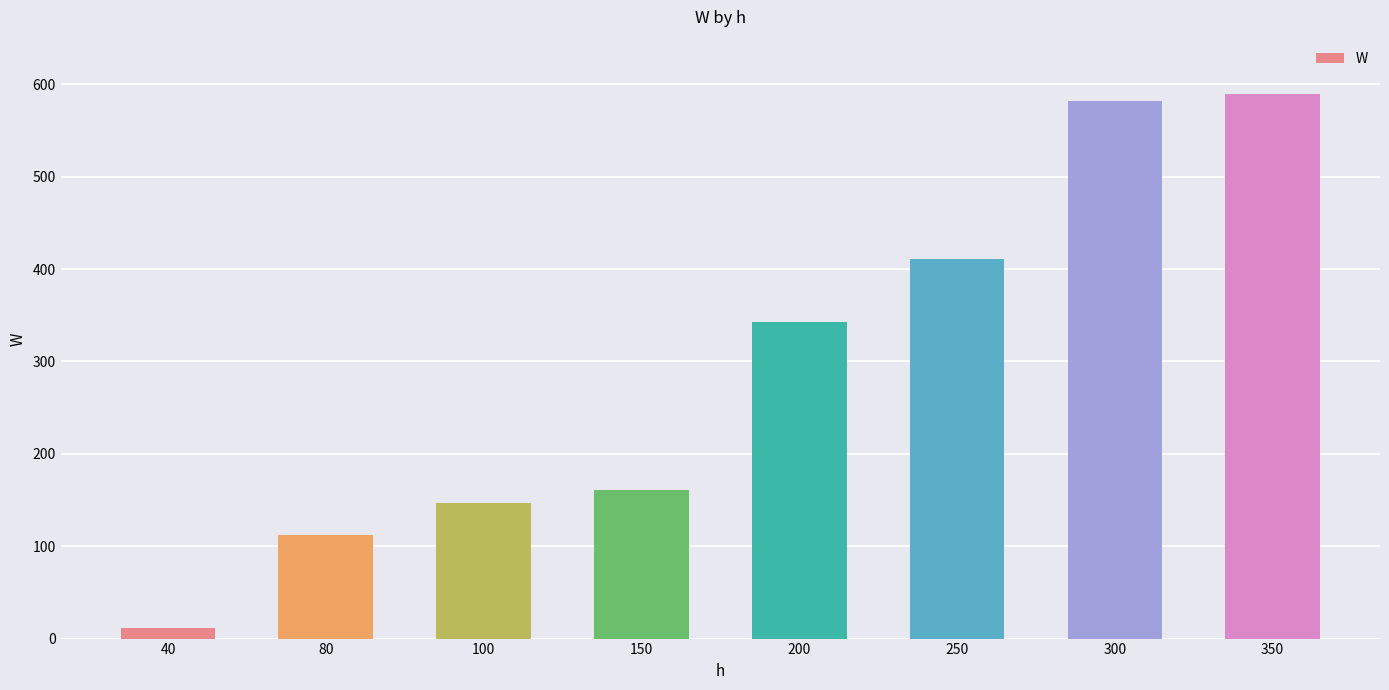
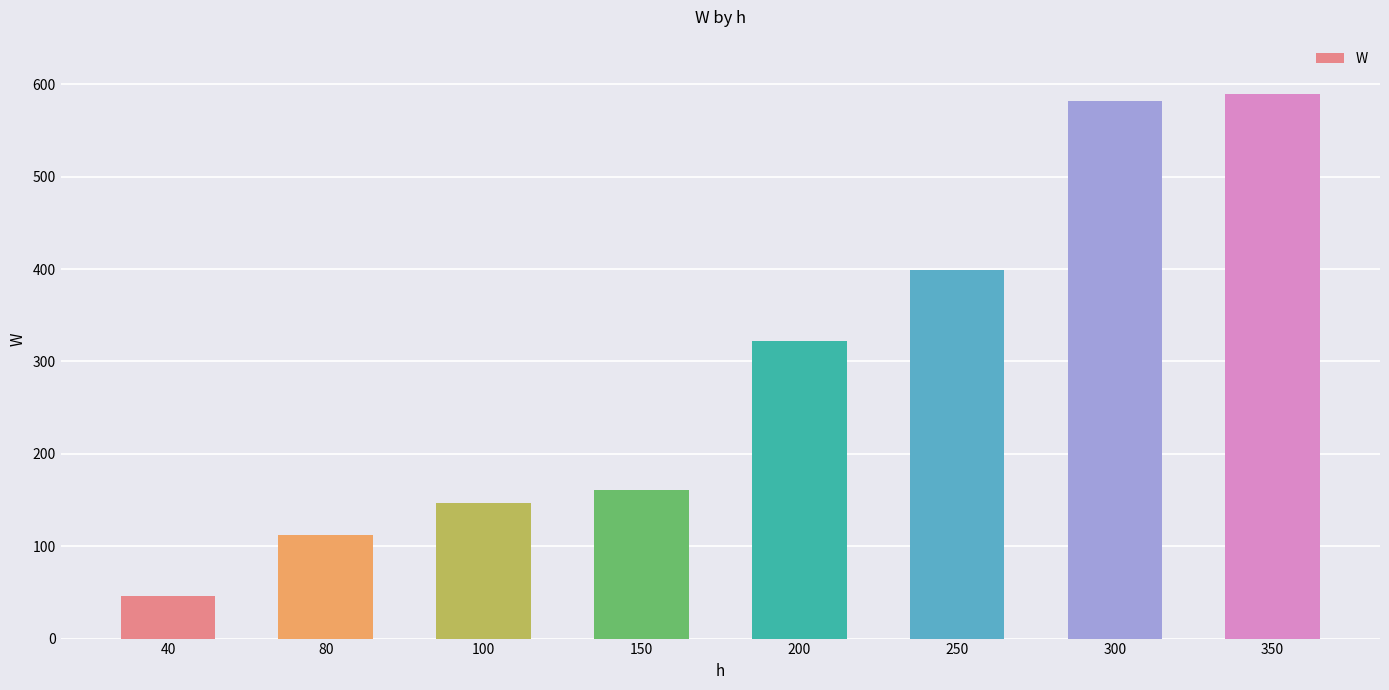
40: 10 -> 50
200: 340 -> 320
250: 410 -> 400
